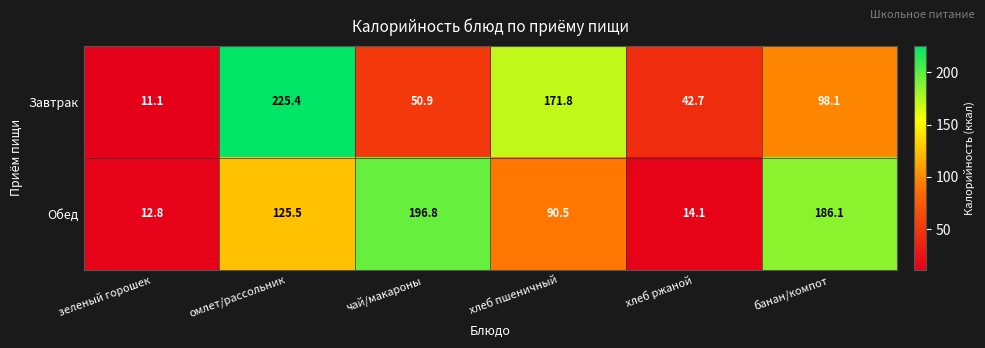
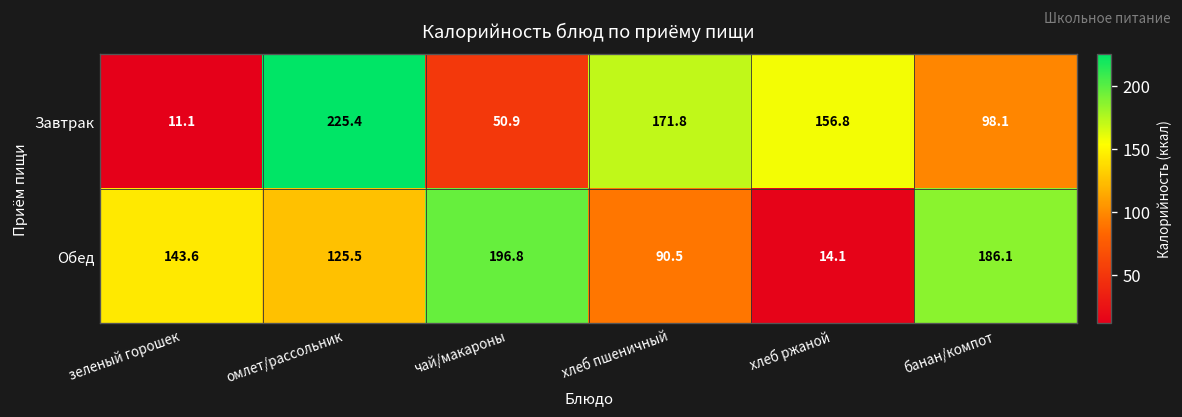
Завтрак, хлеб ржаной: 42.7 -> 156.8
Обед, зеленый горошек: 12.8 -> 143.6
